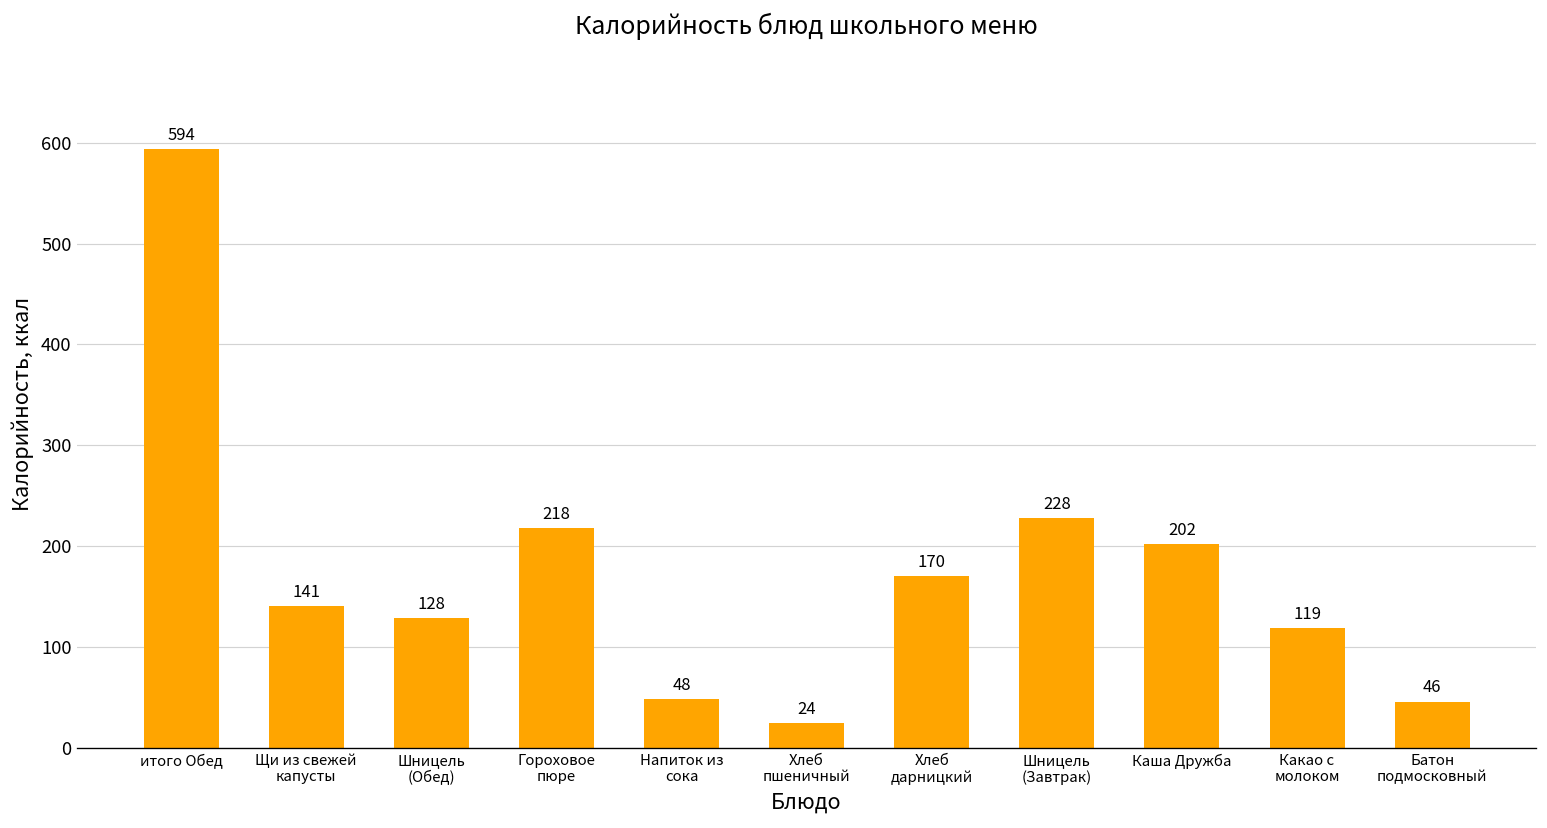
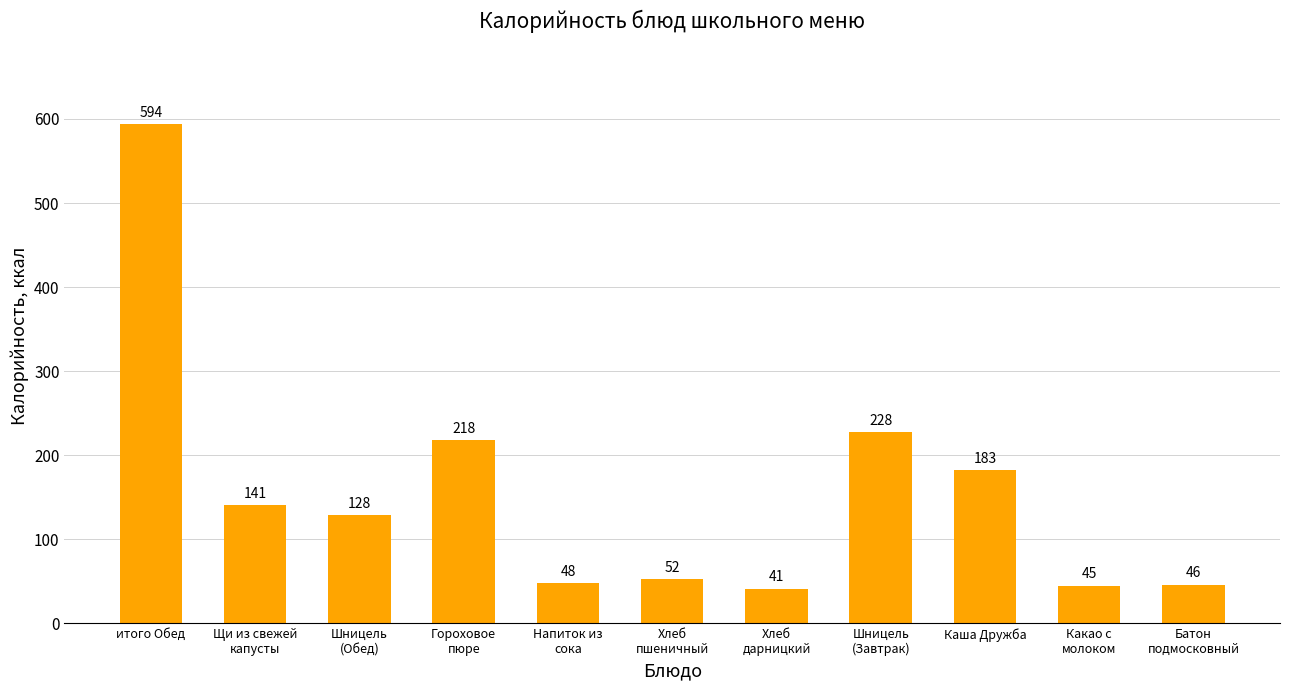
Хлеб пшеничный: 24 -> 52
Хлеб дарницкий: 170 -> 41
Каша Дружба: 202 -> 183
Какао с молоком: 119 -> 45
